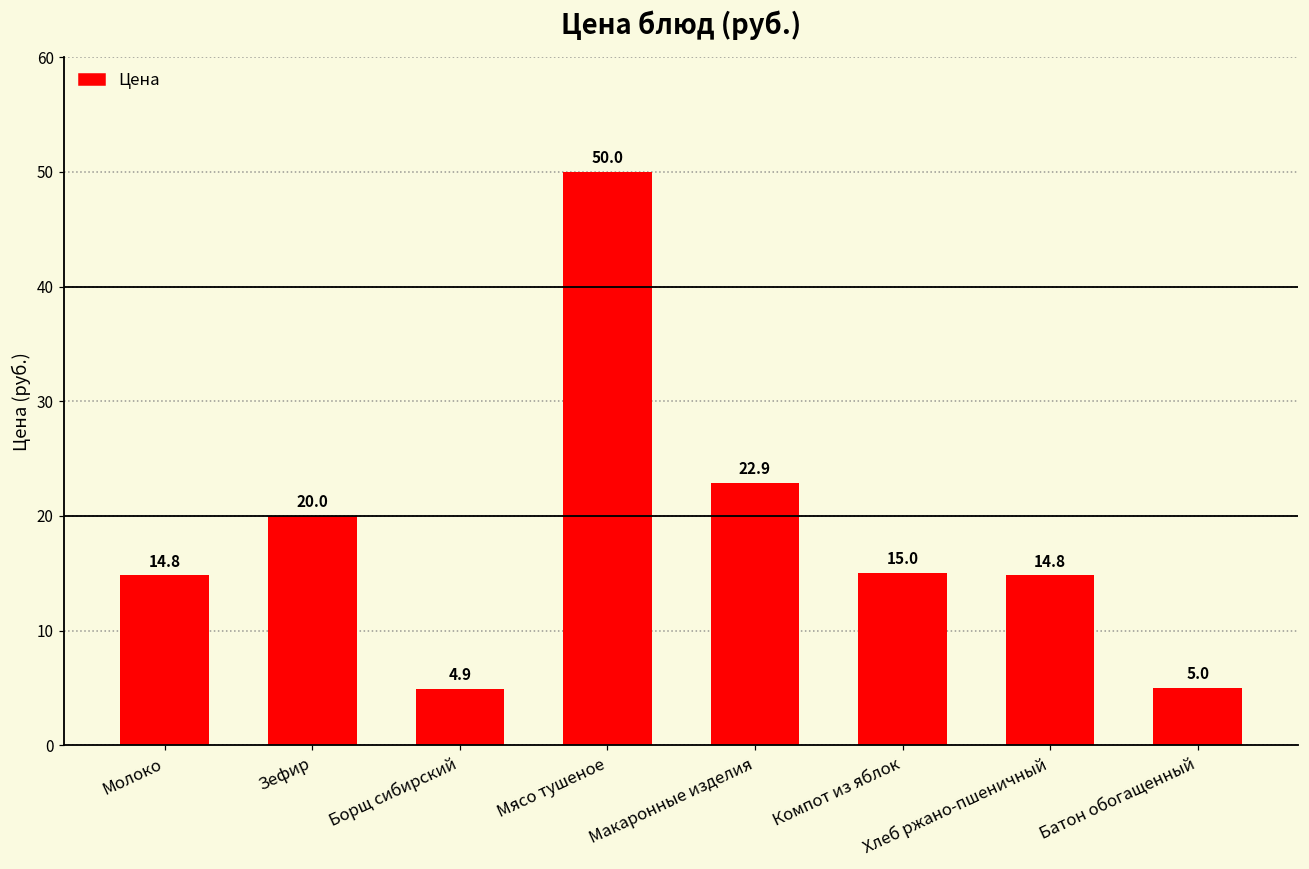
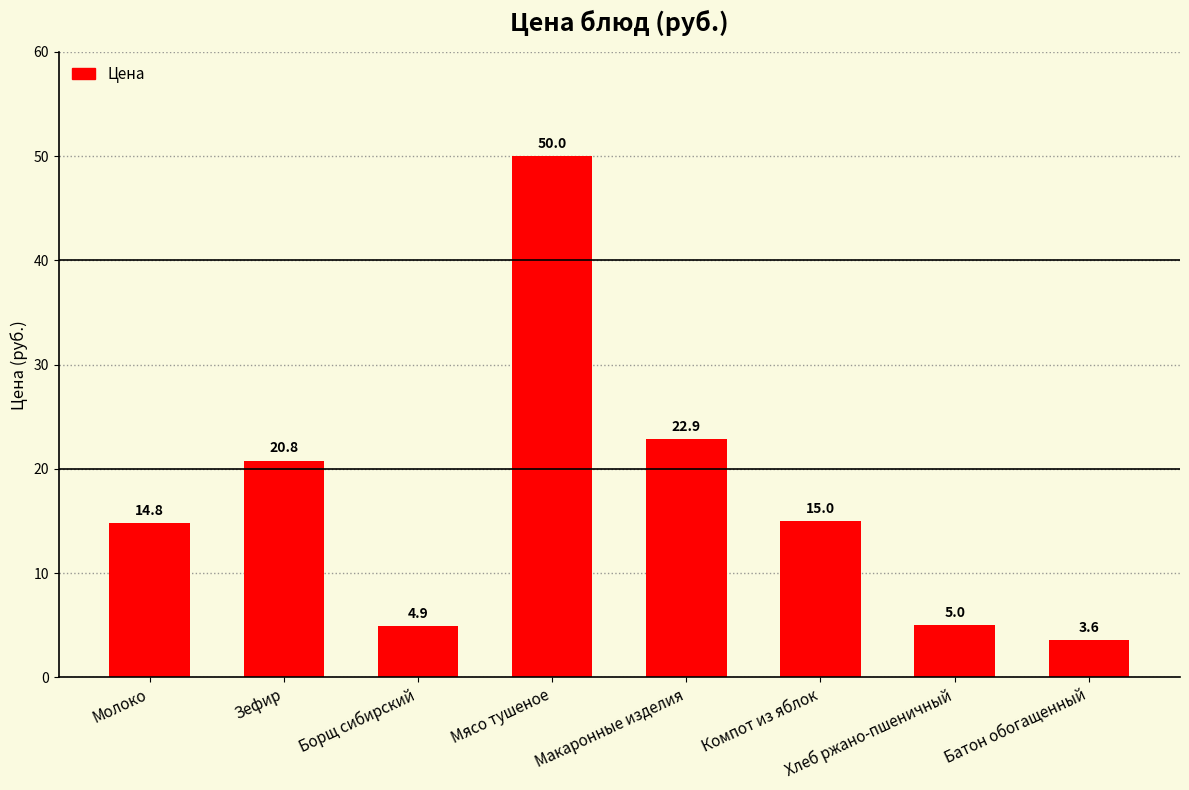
Зефир: 20.0 -> 20.8
Хлеб ржано-пшеничный: 14.8 -> 5.0
Батон обогащенный: 5.0 -> 3.6
